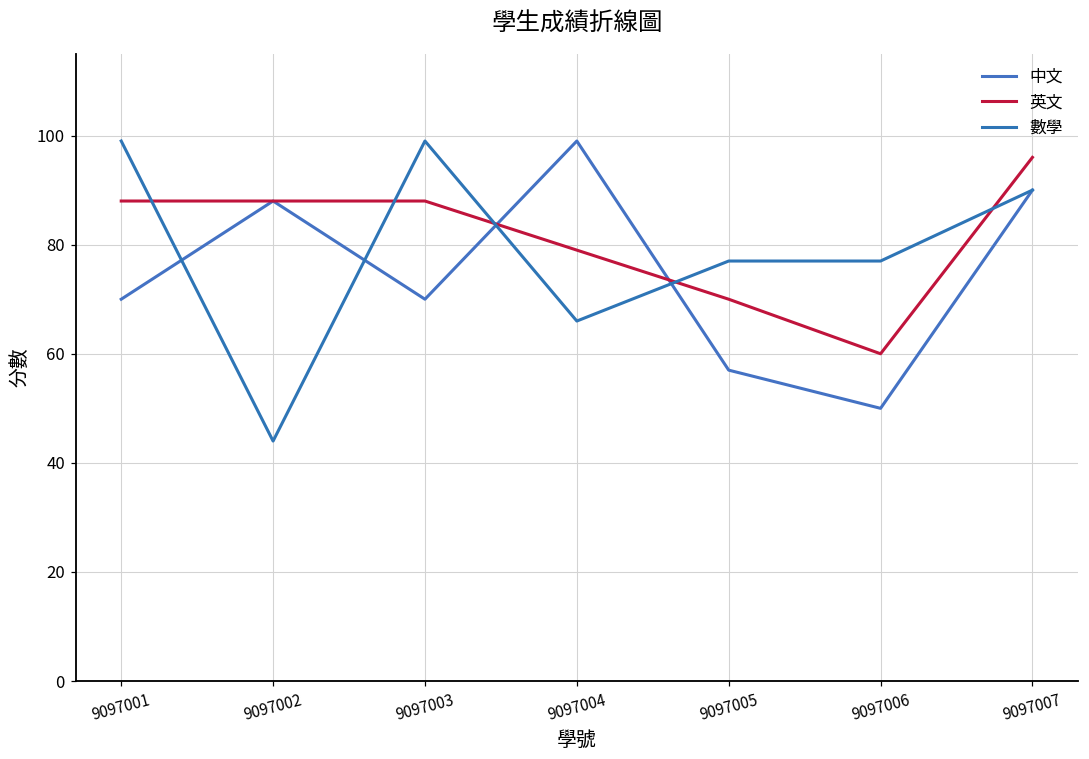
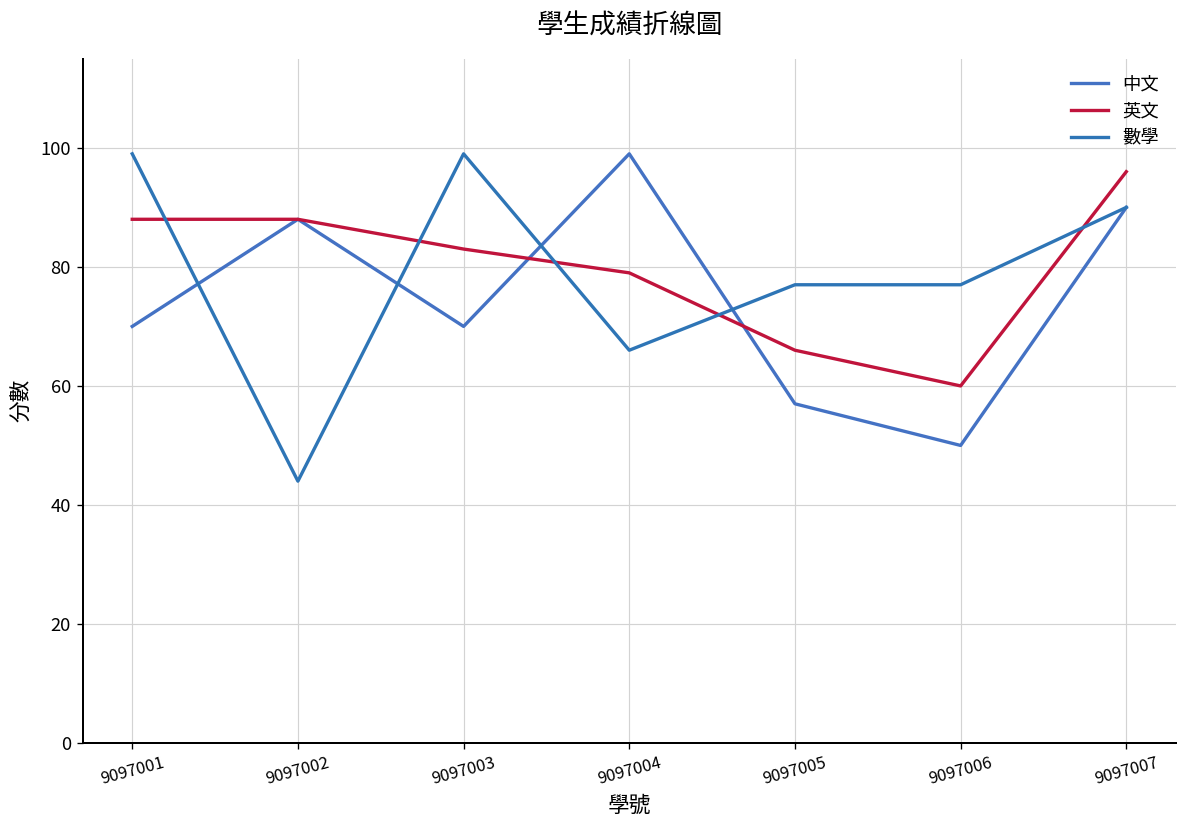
英文, 9097003: 88 -> 83
英文, 9097005: 70 -> 66
